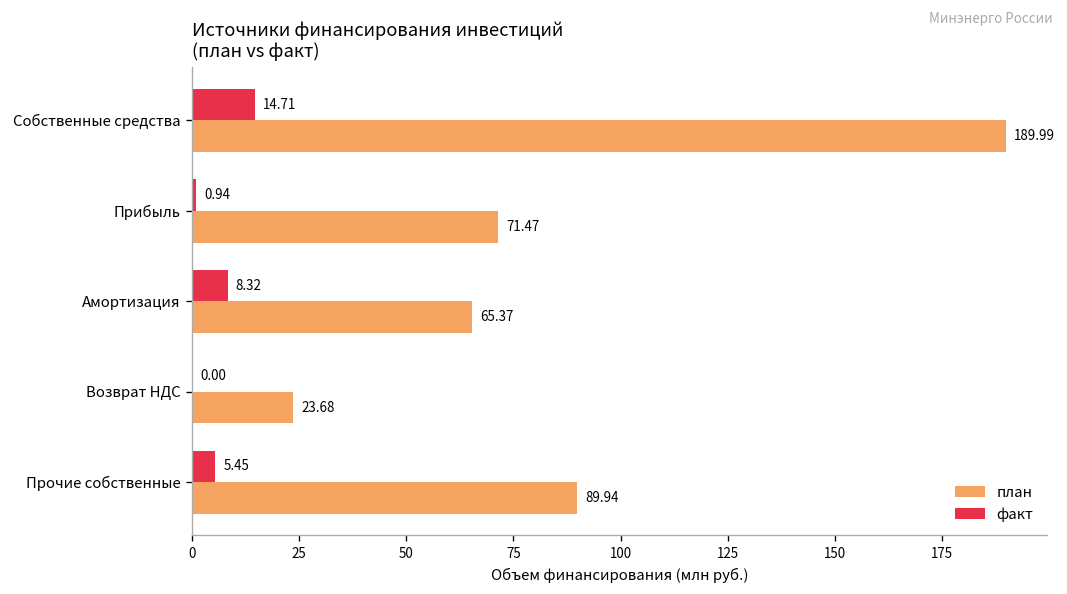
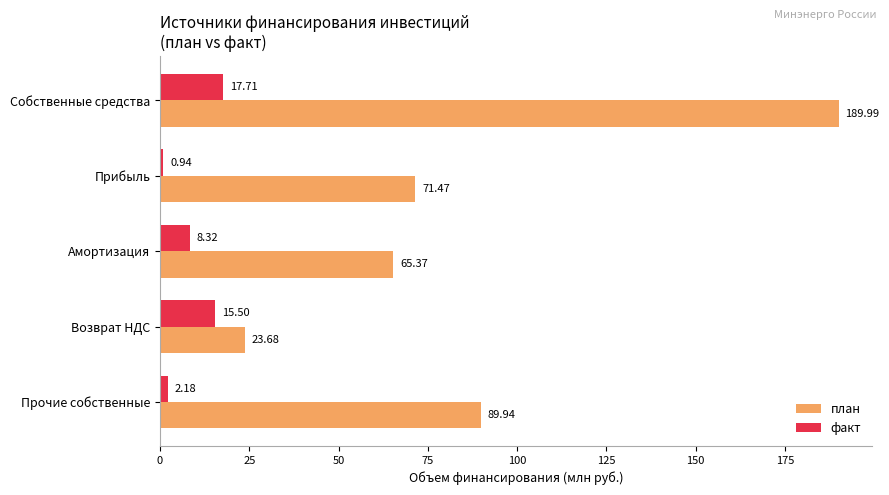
факт, Собственные средства: 14.71 -> 17.71
факт, Возврат НДС: 0.00 -> 15.50
факт, Прочие собственные: 5.45 -> 2.18
